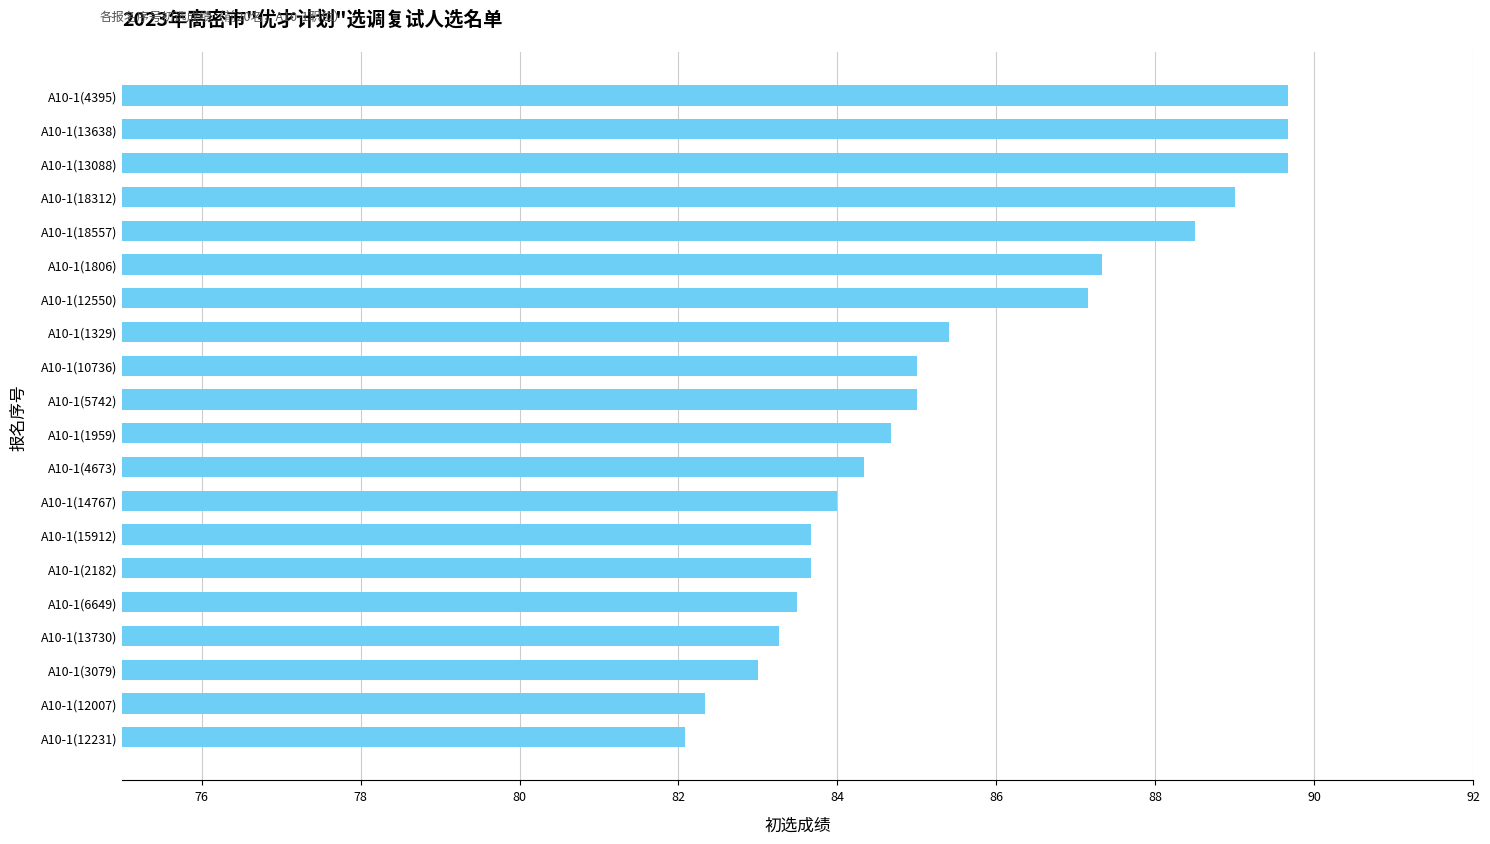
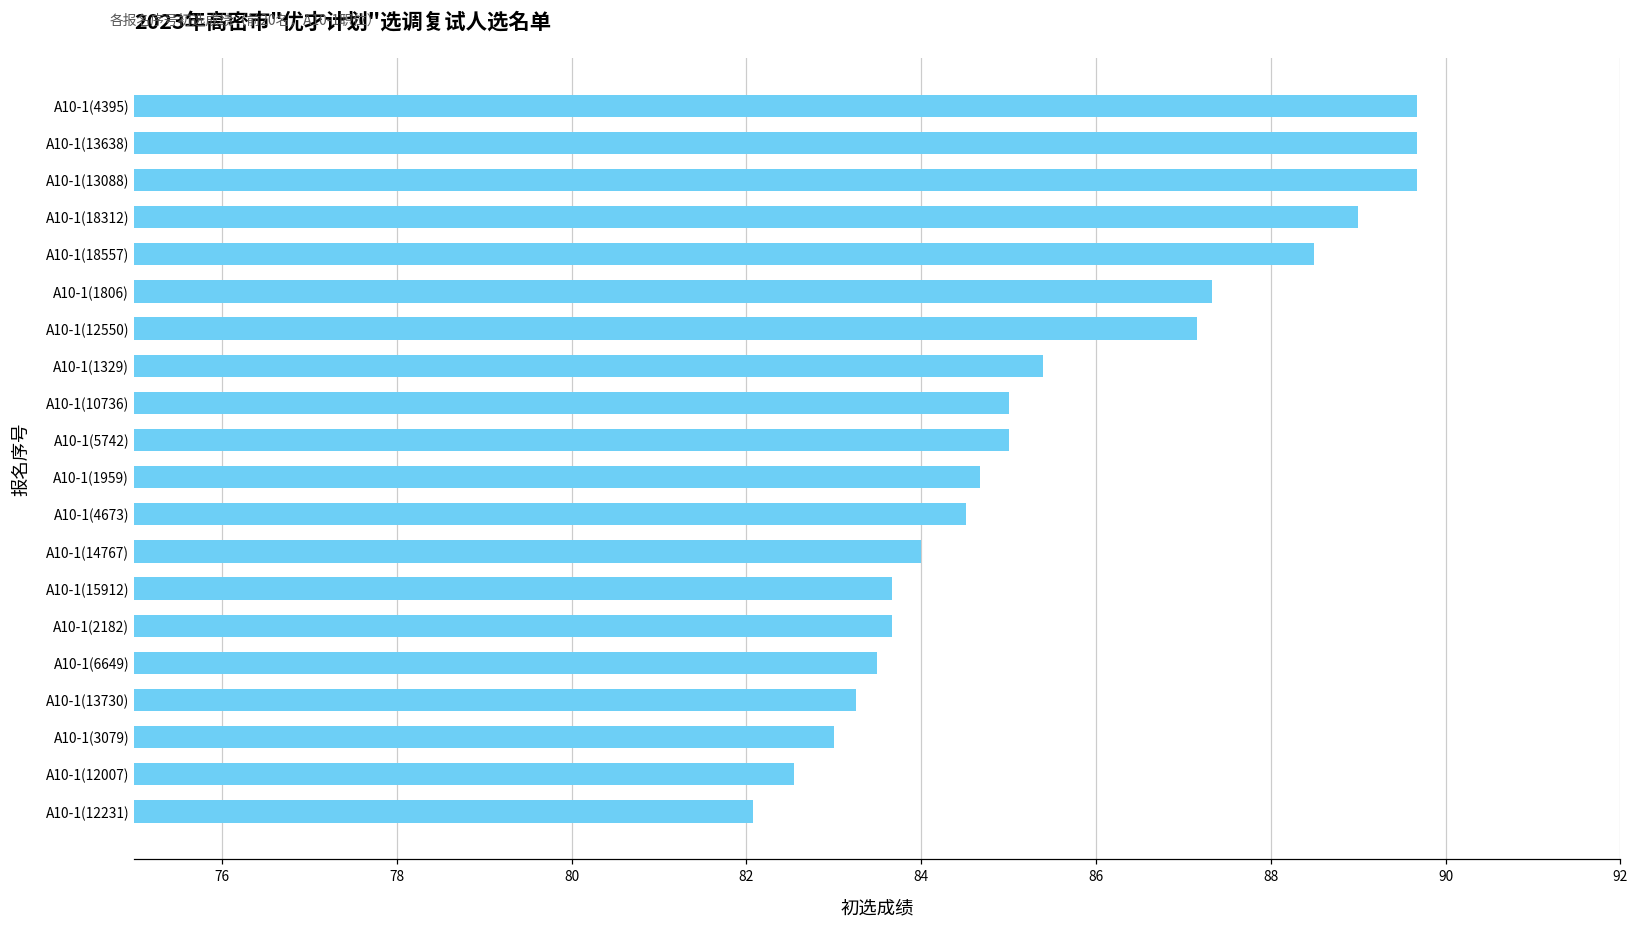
A10-1(4673): 84.3 -> 84.5
A10-1(12007): 82.3 -> 82.6
